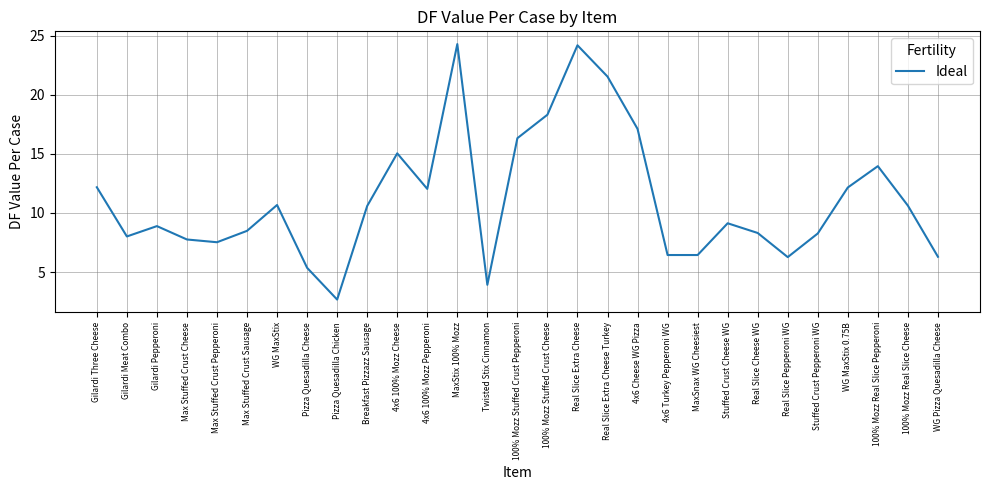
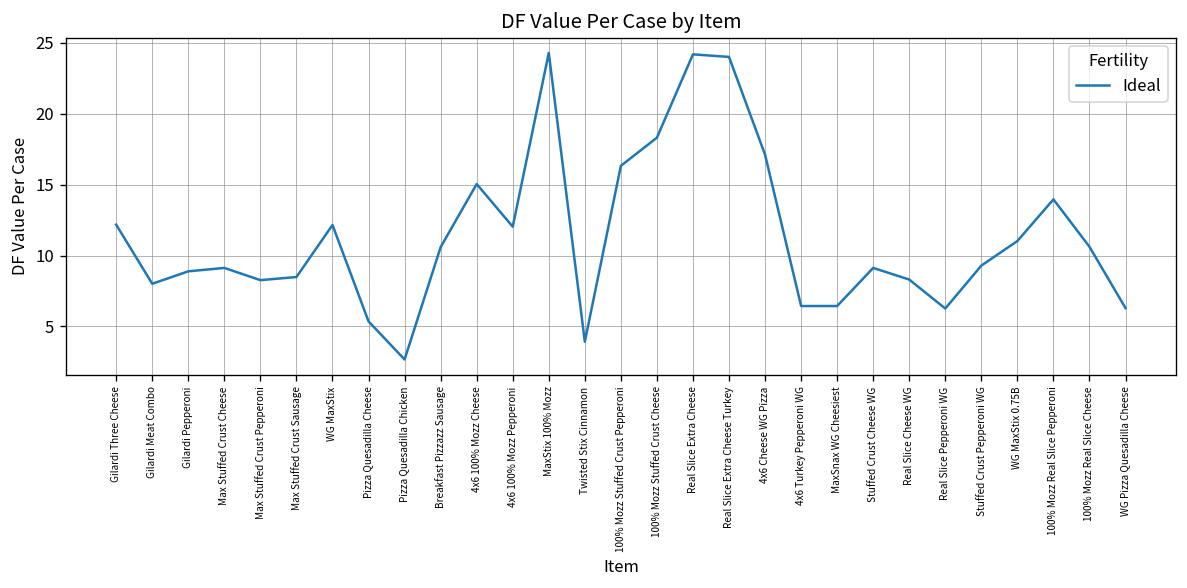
Max Stuffed Crust Cheese: 7.8 -> 9.1
Max Stuffed Crust Pepperoni: 7.5 -> 8.3
WG MaxStix: 10.7 -> 12.2
Real Slice Extra Cheese Turkey: 21.5 -> 24.0
Stuffed Crust Pepperoni WG: 8.3 -> 9.3
WG MaxStix 0.75B: 12.2 -> 11.0
